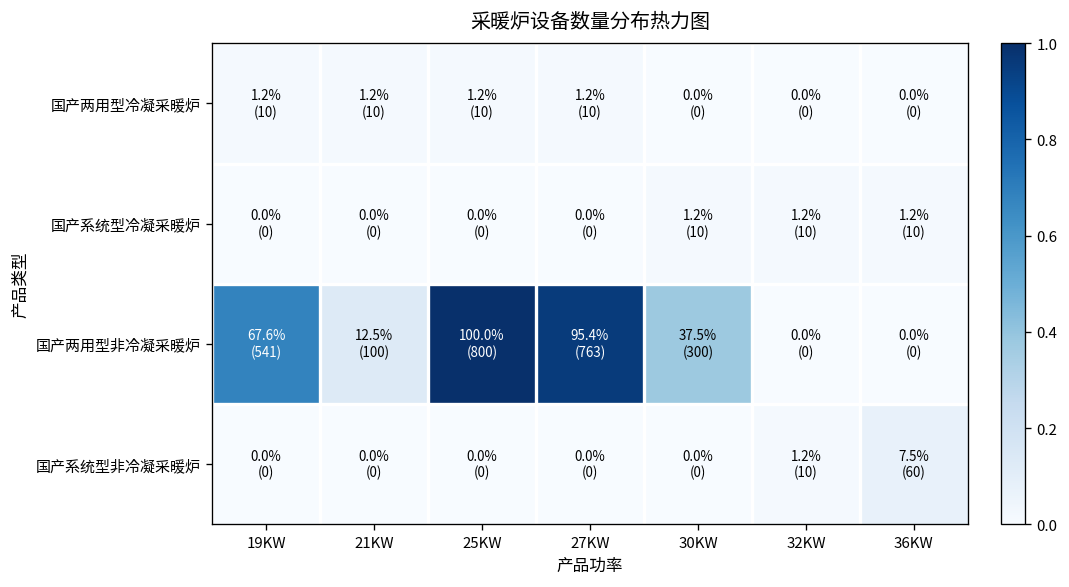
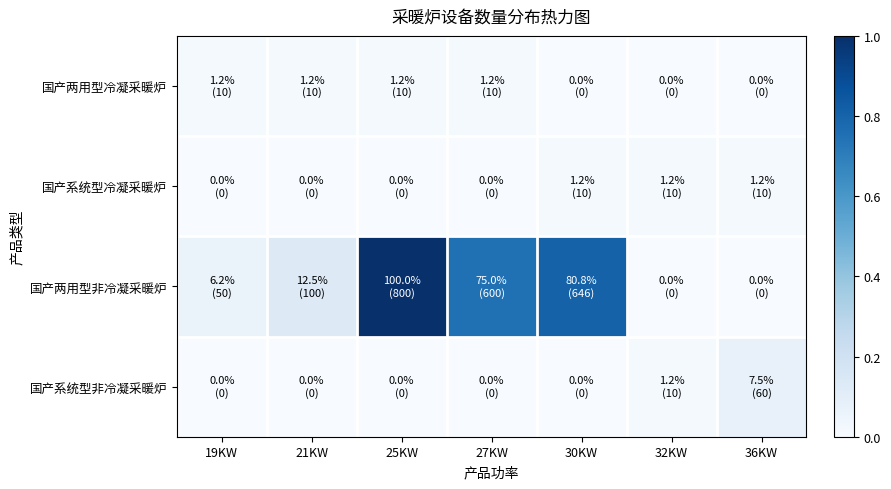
国产两用型非冷凝采暖炉, 19KW: 67.6% (541) -> 6.2% (50)
国产两用型非冷凝采暖炉, 27KW: 95.4% (763) -> 75.0% (600)
国产两用型非冷凝采暖炉, 30KW: 37.5% (300) -> 80.8% (646)
